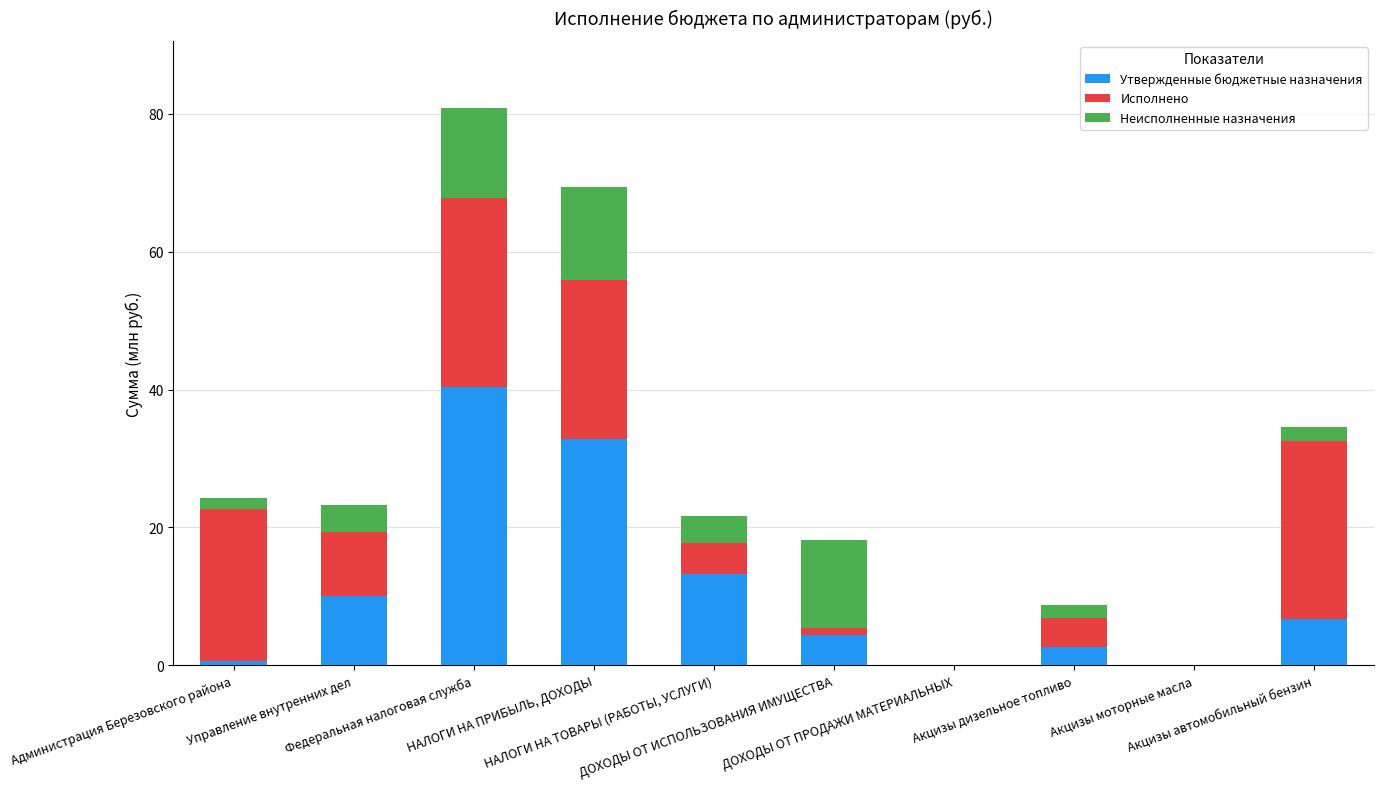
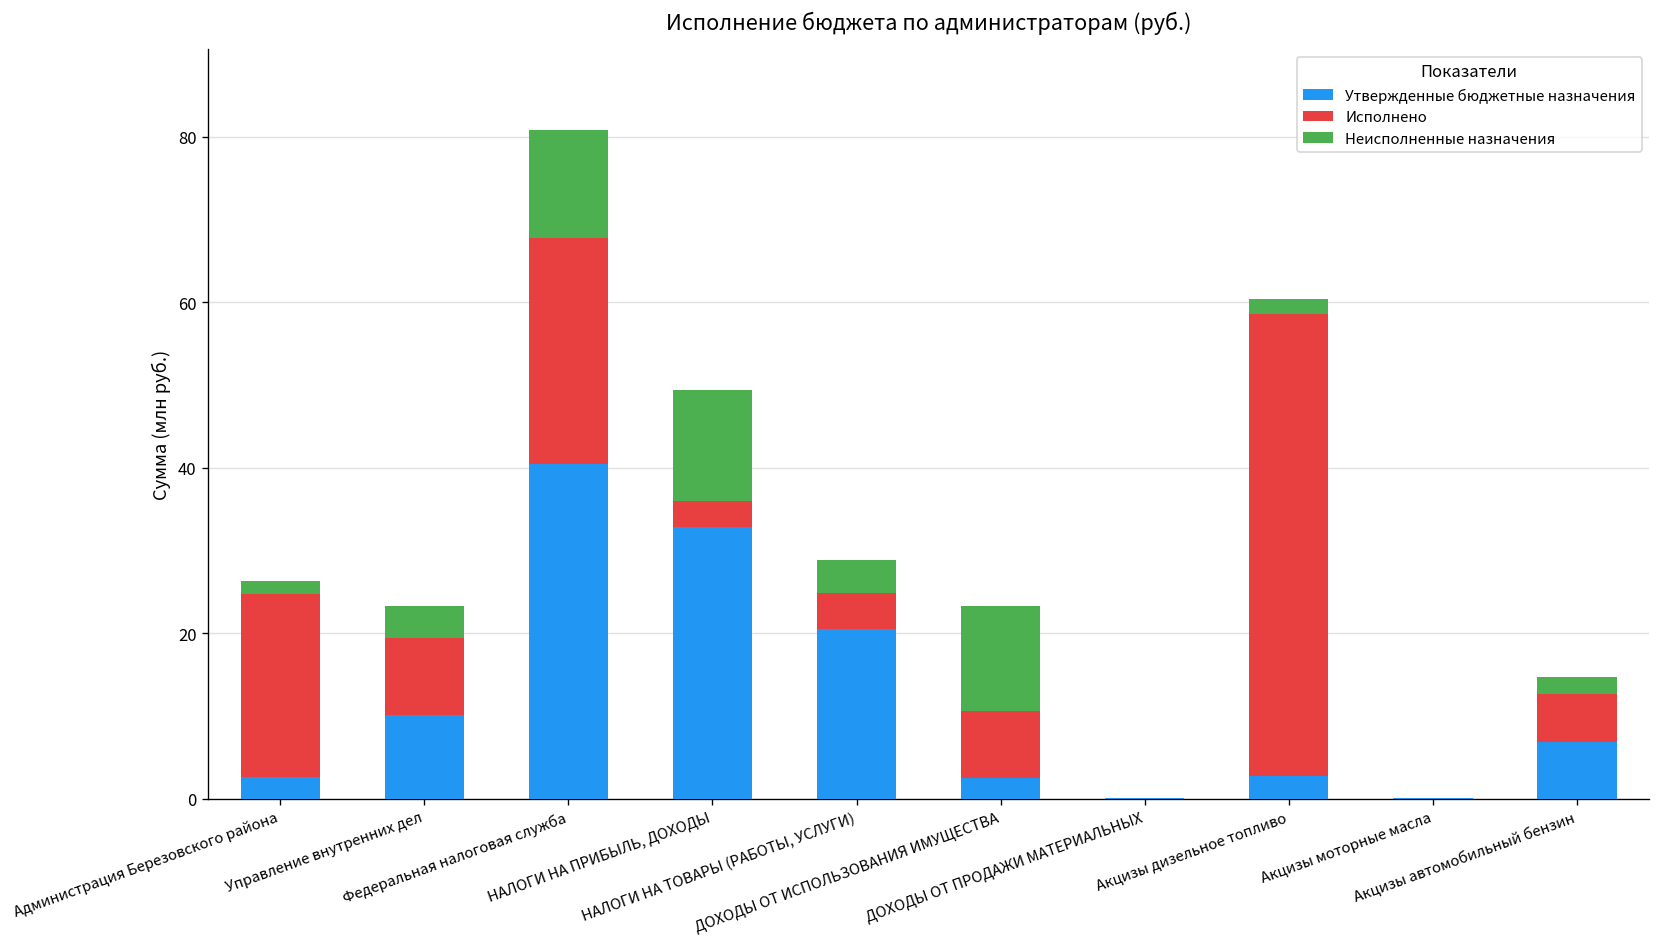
Утвержденные бюджетные назначения, Администрация Березовского района: 1 -> 3
Исполнено, НАЛОГИ НА ПРИБЫЛЬ, ДОХОДЫ: 23 -> 3
Утвержденные бюджетные назначения, НАЛОГИ НА ТОВАРЫ (РАБОТЫ, УСЛУГИ): 13 -> 20
Утвержденные бюджетные назначения, ДОХОДЫ ОТ ИСПОЛЬЗОВАНИЯ ИМУЩЕСТВА: 4 -> 3
Исполнено, ДОХОДЫ ОТ ИСПОЛЬЗОВАНИЯ ИМУЩЕСТВА: 1 -> 8
Исполнено, Акцизы дизельное топливо: 4 -> 56
Исполнено, Акцизы автомобильный бензин: 26 -> 6
